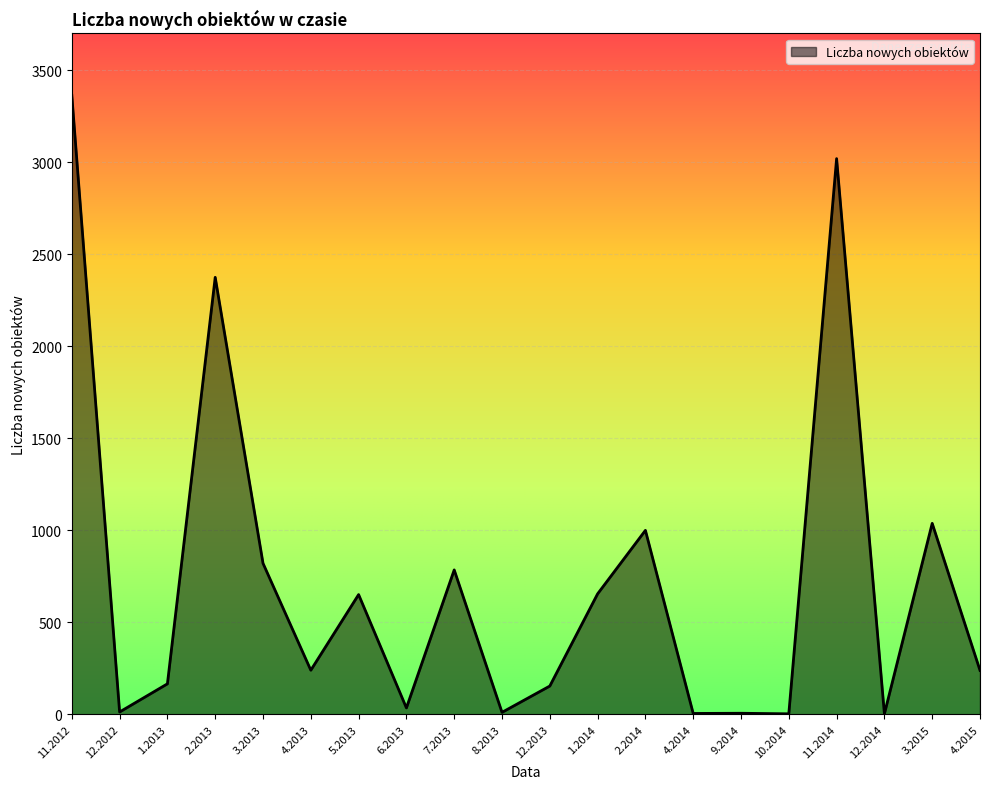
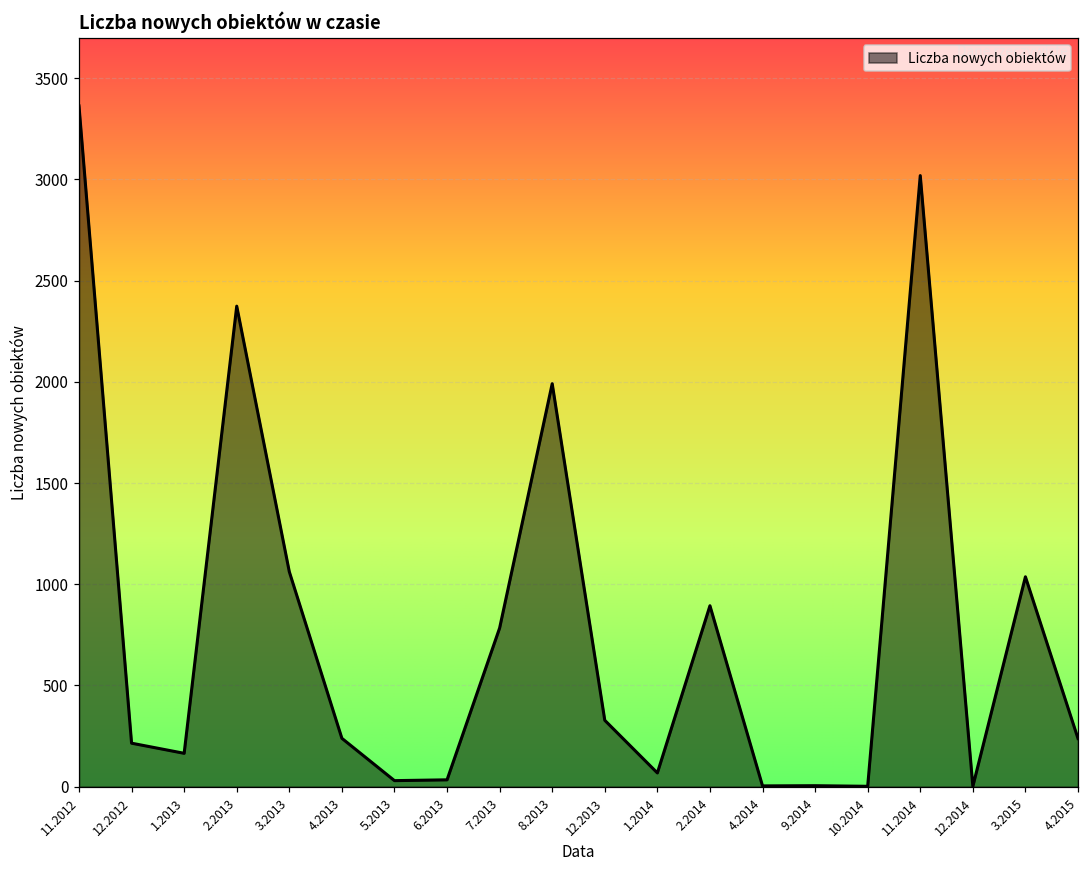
12.2012: 10 -> 220
3.2013: 820 -> 1060
5.2013: 650 -> 30
8.2013: 10 -> 1990
12.2013: 150 -> 330
1.2014: 650 -> 70
2.2014: 1000 -> 890
